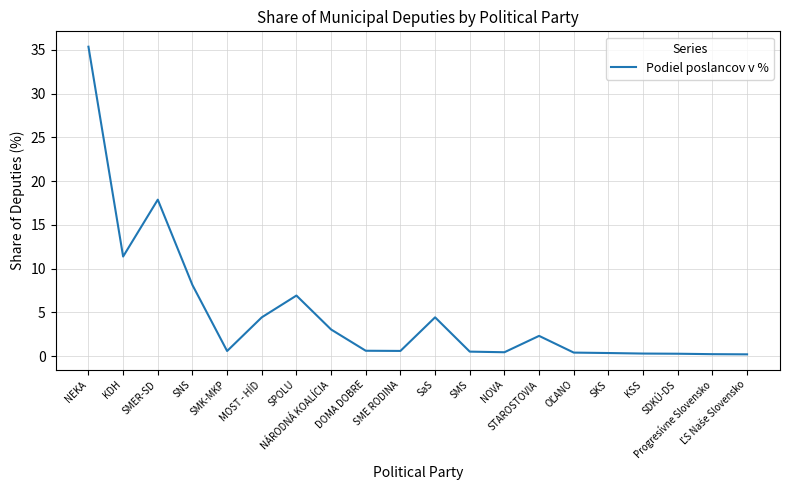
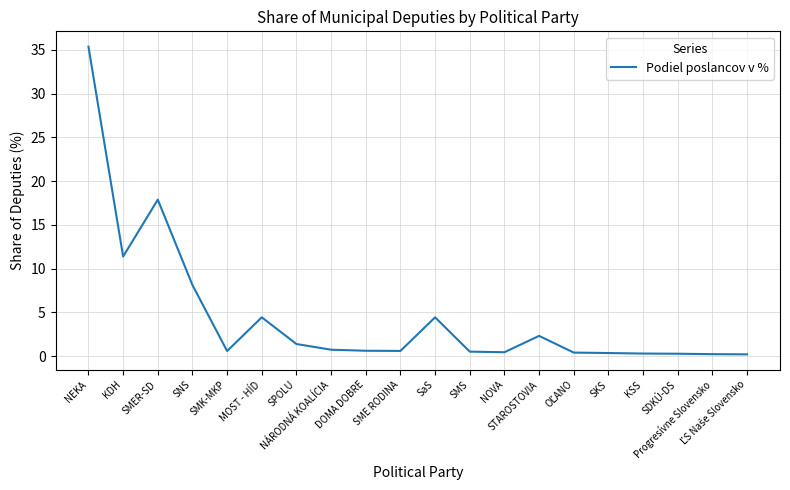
SPOLU: 7 -> 1
NÁRODNÁ KOALÍCIA: 3 -> 1
